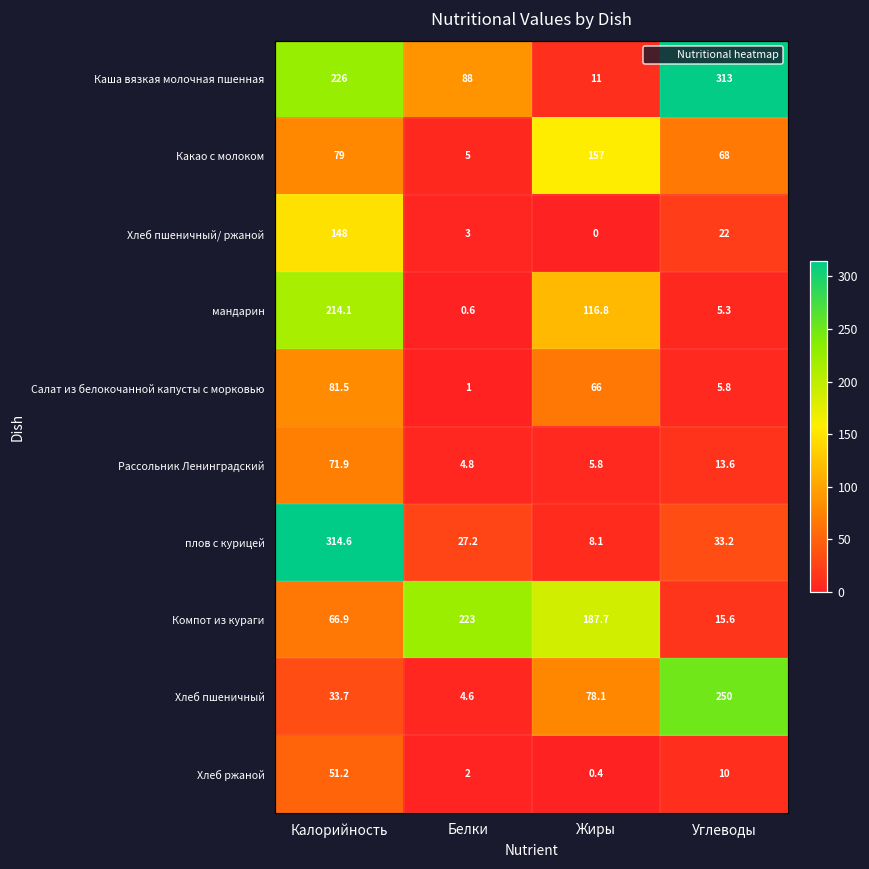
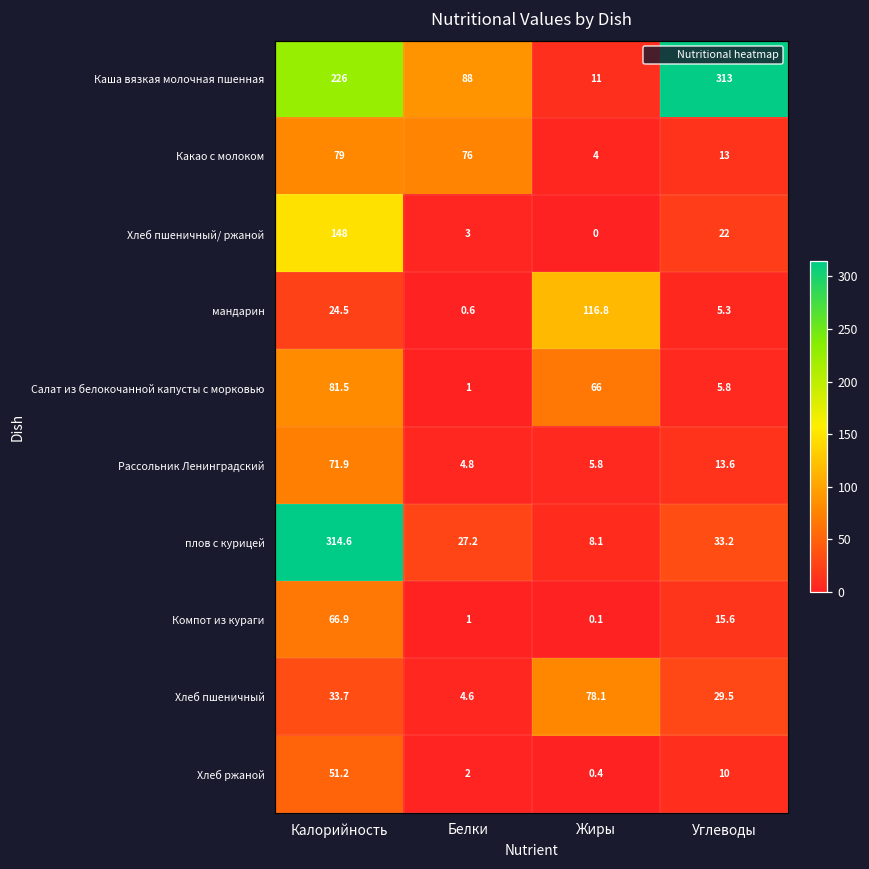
Какао с молоком, Белки: 5 -> 76
Какао с молоком, Жиры: 157 -> 4
Какао с молоком, Углеводы: 68 -> 13
мандарин, Калорийность: 214.1 -> 24.5
Компот из кураги, Белки: 223 -> 1
Компот из кураги, Жиры: 187.7 -> 0.1
Хлеб пшеничный, Углеводы: 250 -> 29.5
